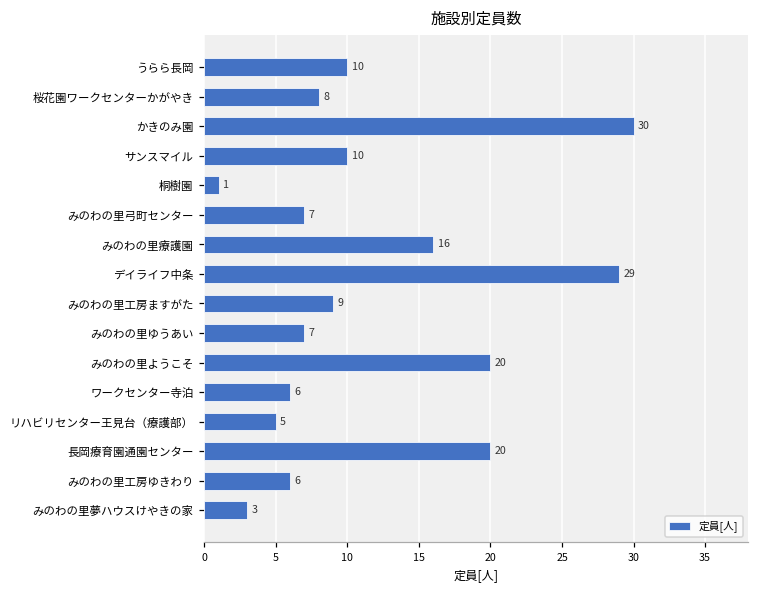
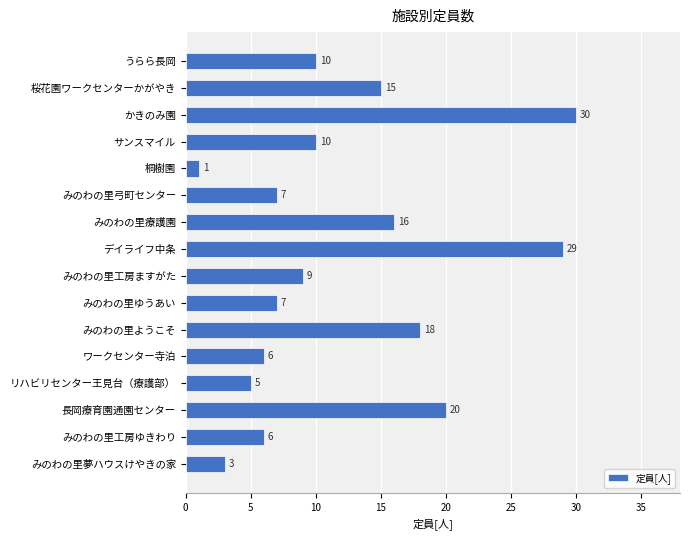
桜花園ワークセンターかがやき: 8 -> 15
みのわの里ようこそ: 20 -> 18
